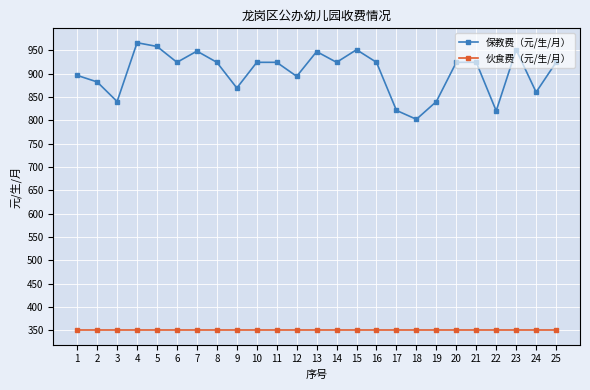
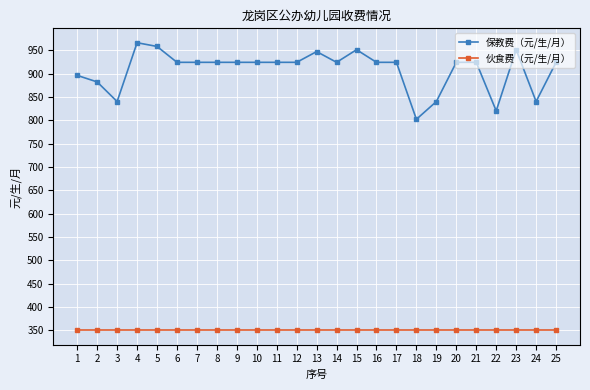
保教费（元/生/月）, 7: 950 -> 920
保教费（元/生/月）, 9: 870 -> 920
保教费（元/生/月）, 12: 890 -> 920
保教费（元/生/月）, 17: 820 -> 920
保教费（元/生/月）, 24: 860 -> 840
